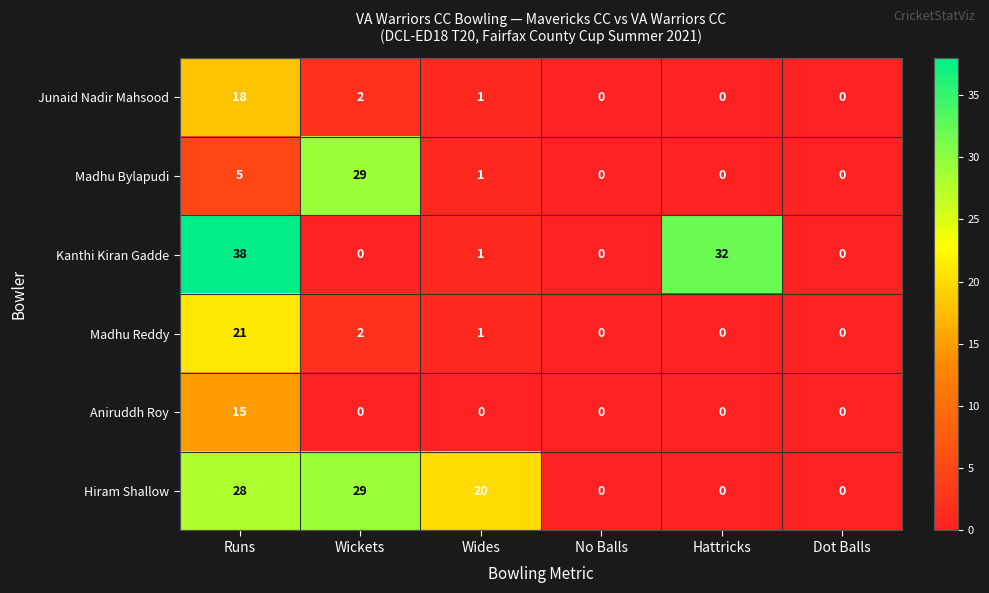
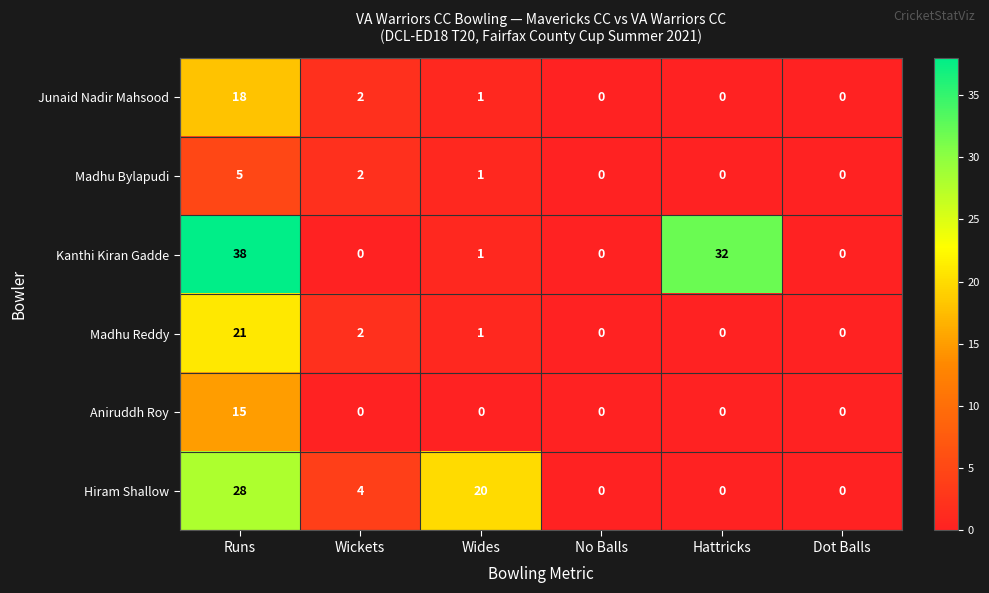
Madhu Bylapudi, Wickets: 29 -> 2
Hiram Shallow, Wickets: 29 -> 4
